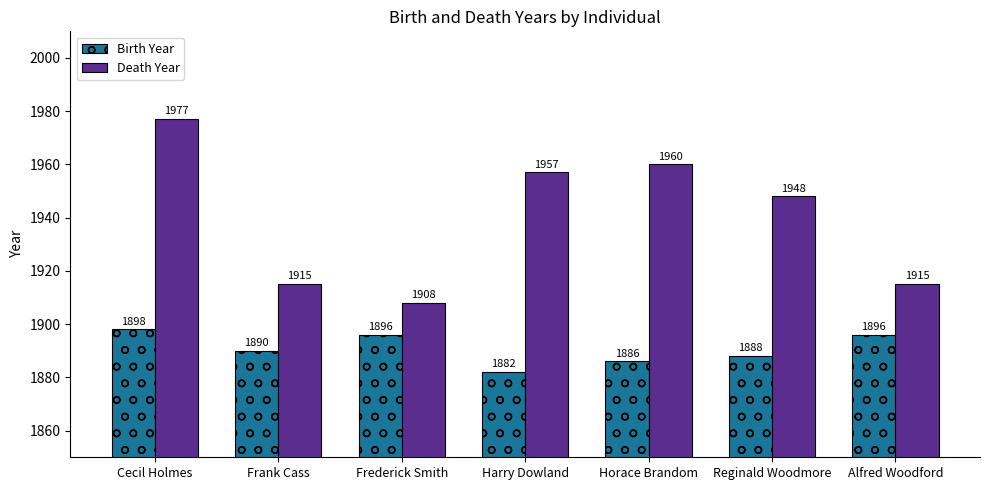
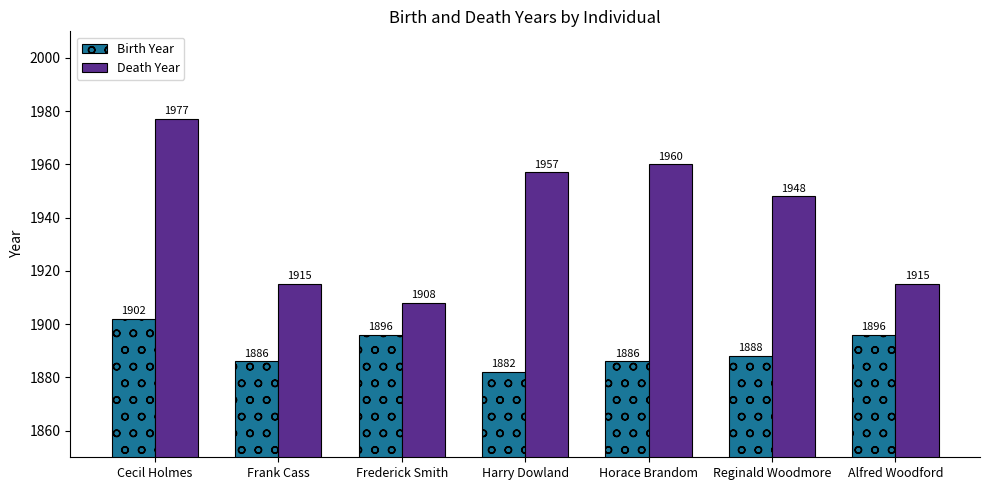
Birth Year, Cecil Holmes: 1898 -> 1902
Birth Year, Frank Cass: 1890 -> 1886
